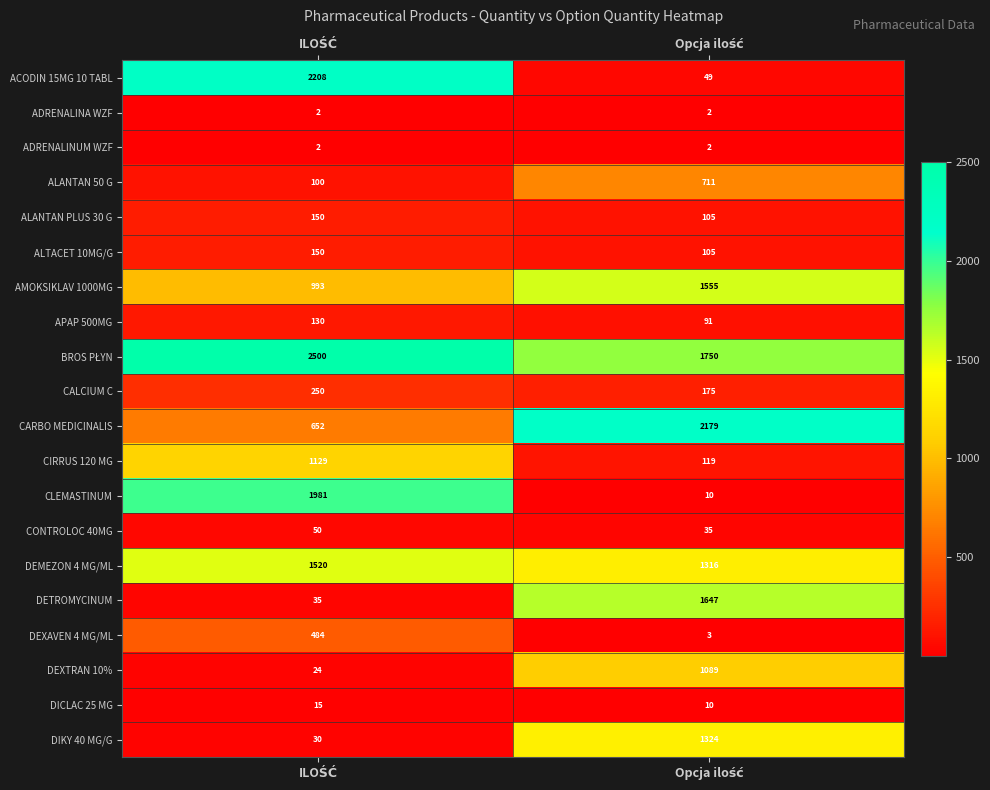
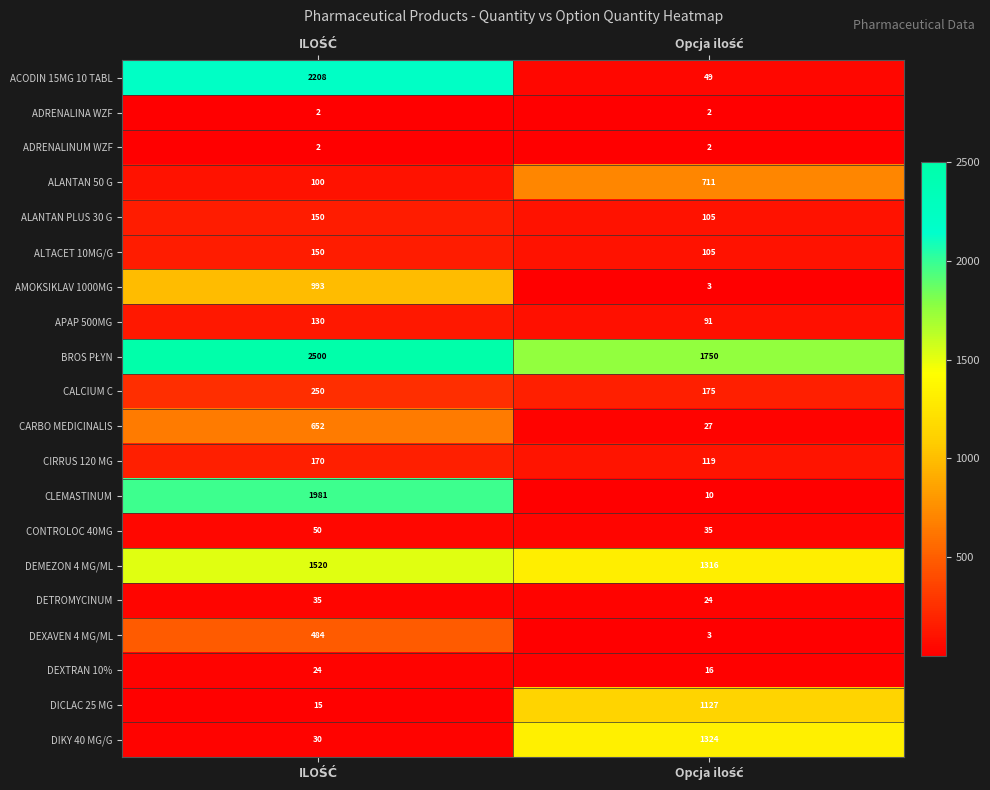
AMOKSIKLAV 1000MG, Opcja ilość: 1555 -> 3
CARBO MEDICINALIS, Opcja ilość: 2179 -> 27
CIRRUS 120 MG, ILOŚĆ: 1129 -> 170
DETROMYCINUM, Opcja ilość: 1647 -> 24
DEXTRAN 10%, Opcja ilość: 1089 -> 16
DICLAC 25 MG, Opcja ilość: 10 -> 1127
